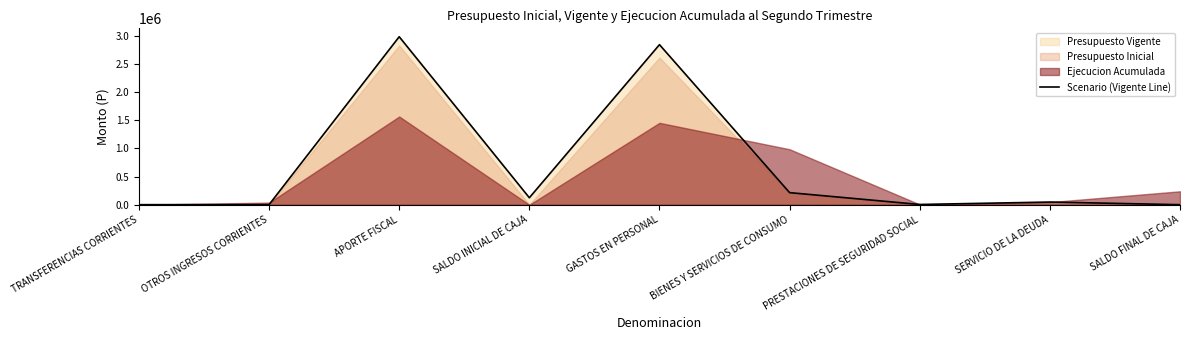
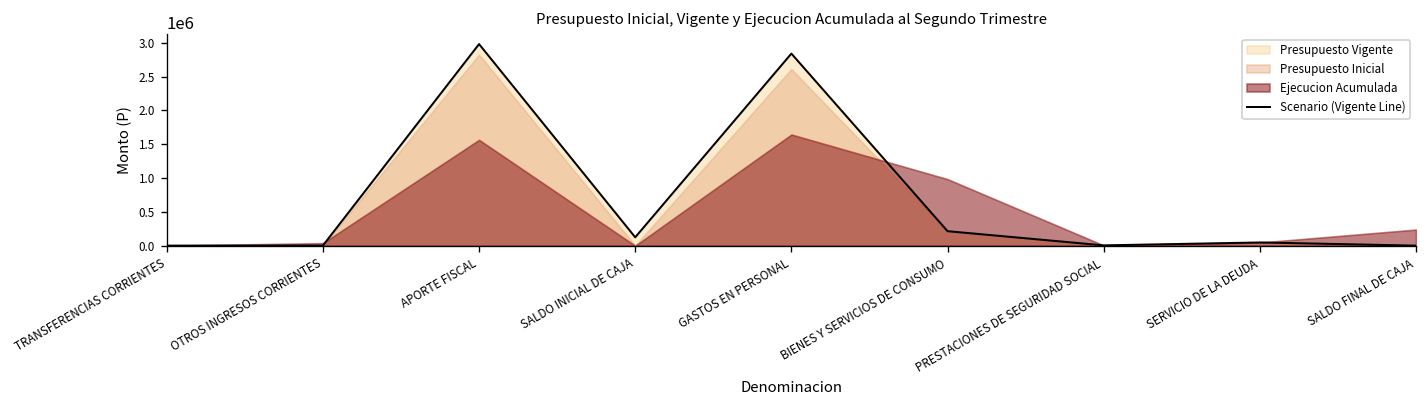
Ejecucion Acumulada, GASTOS EN PERSONAL: 1500000 -> 1600000
